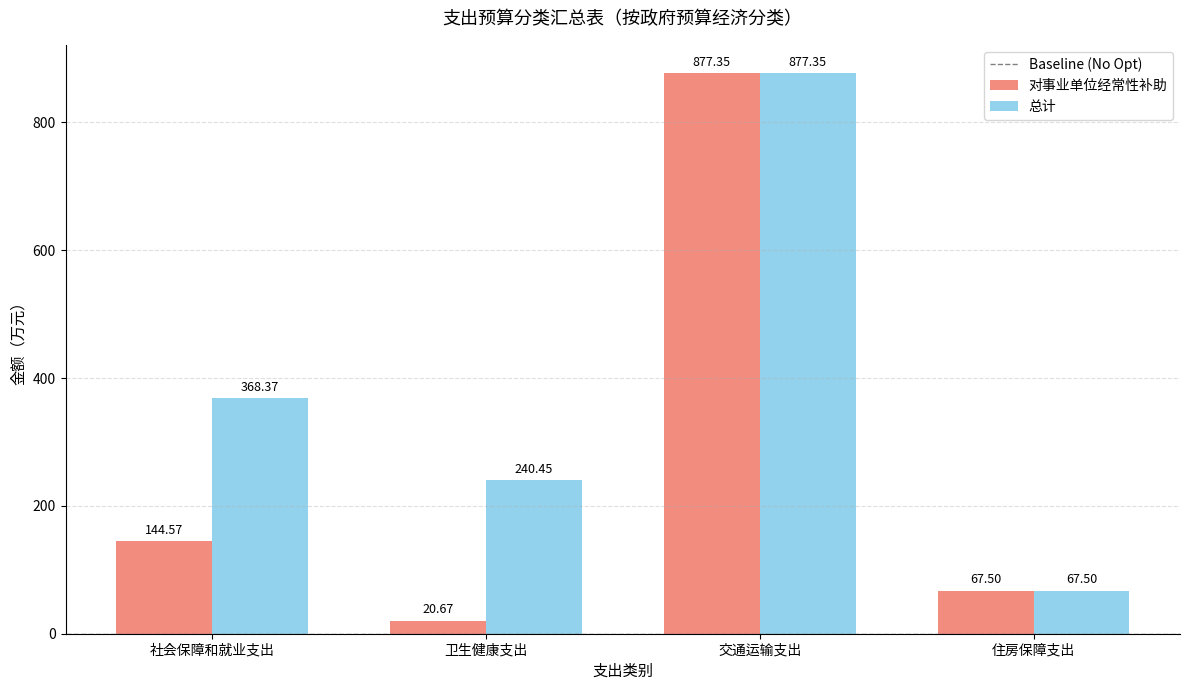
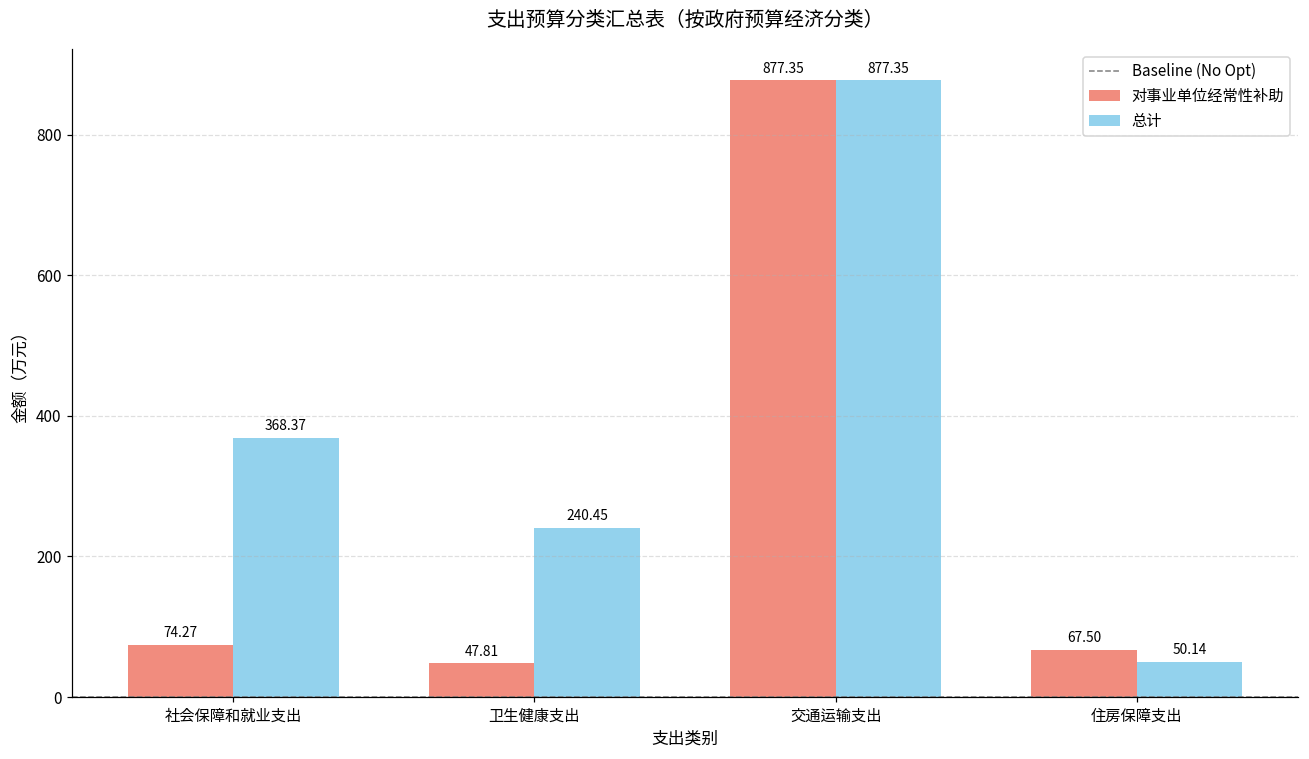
对事业单位经常性补助, 社会保障和就业支出: 144.57 -> 74.27
对事业单位经常性补助, 卫生健康支出: 20.67 -> 47.81
总计, 住房保障支出: 67.50 -> 50.14
